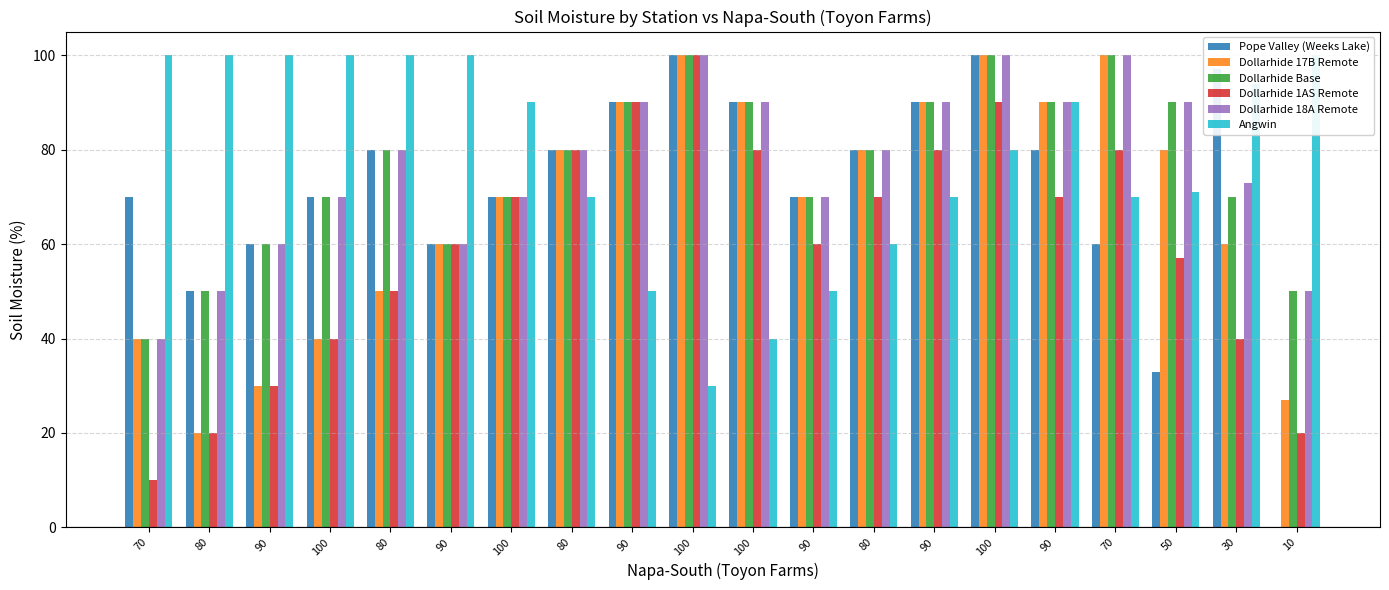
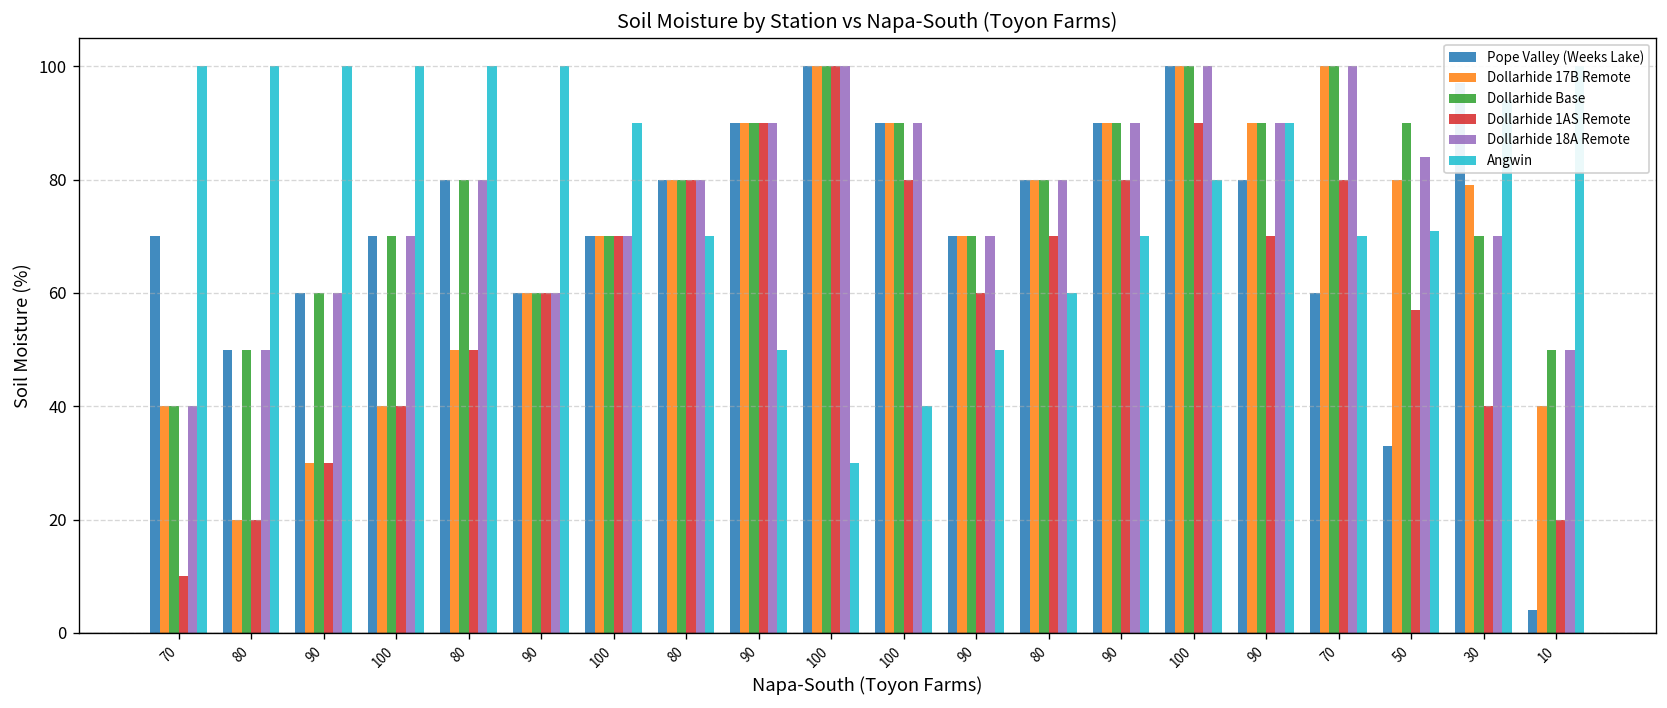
Dollarhide 18A Remote, 50: 90 -> 84
Dollarhide 17B Remote, 30: 60 -> 79
Dollarhide 18A Remote, 30: 73 -> 70
Pope Valley (Weeks Lake), 10: 0 -> 4
Dollarhide 17B Remote, 10: 27 -> 40
